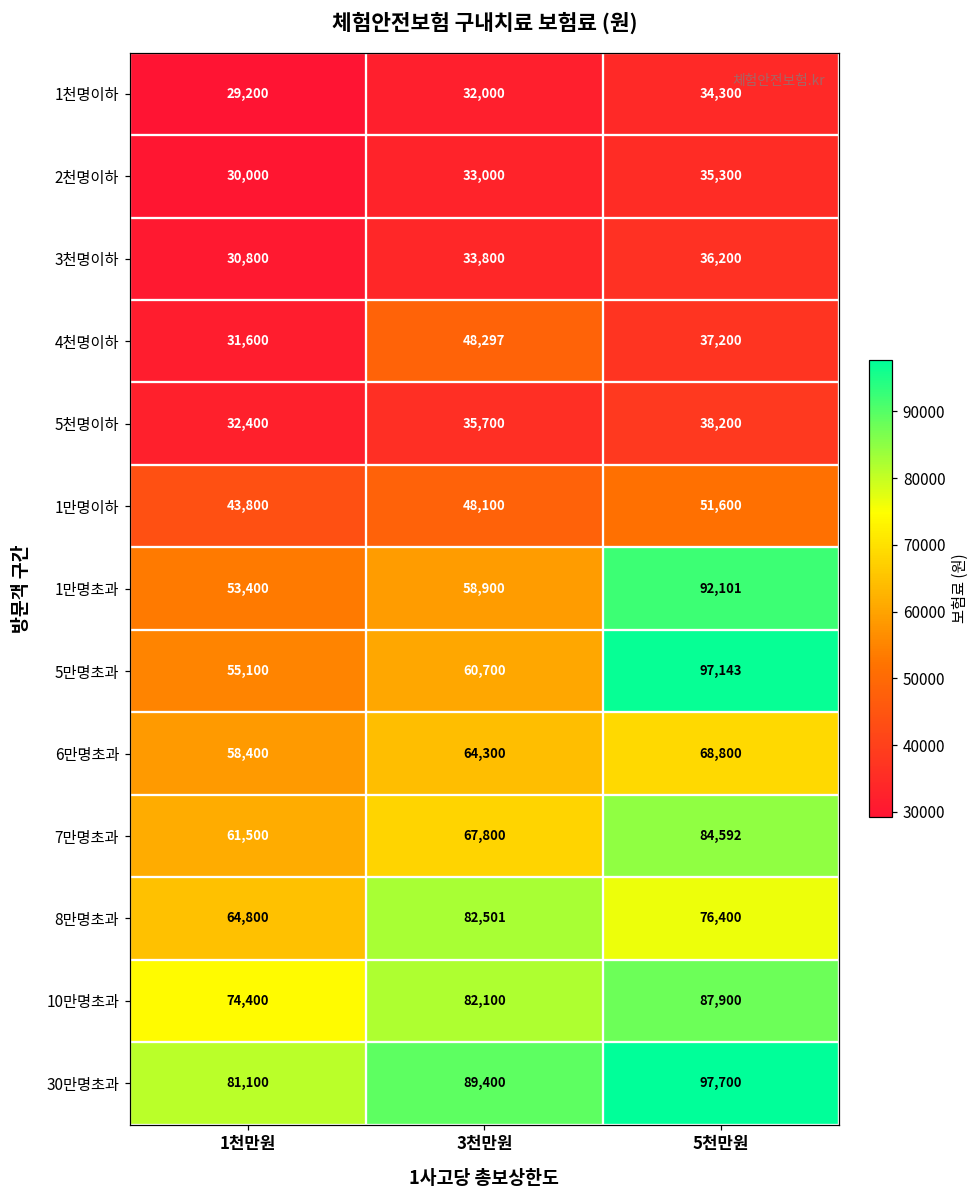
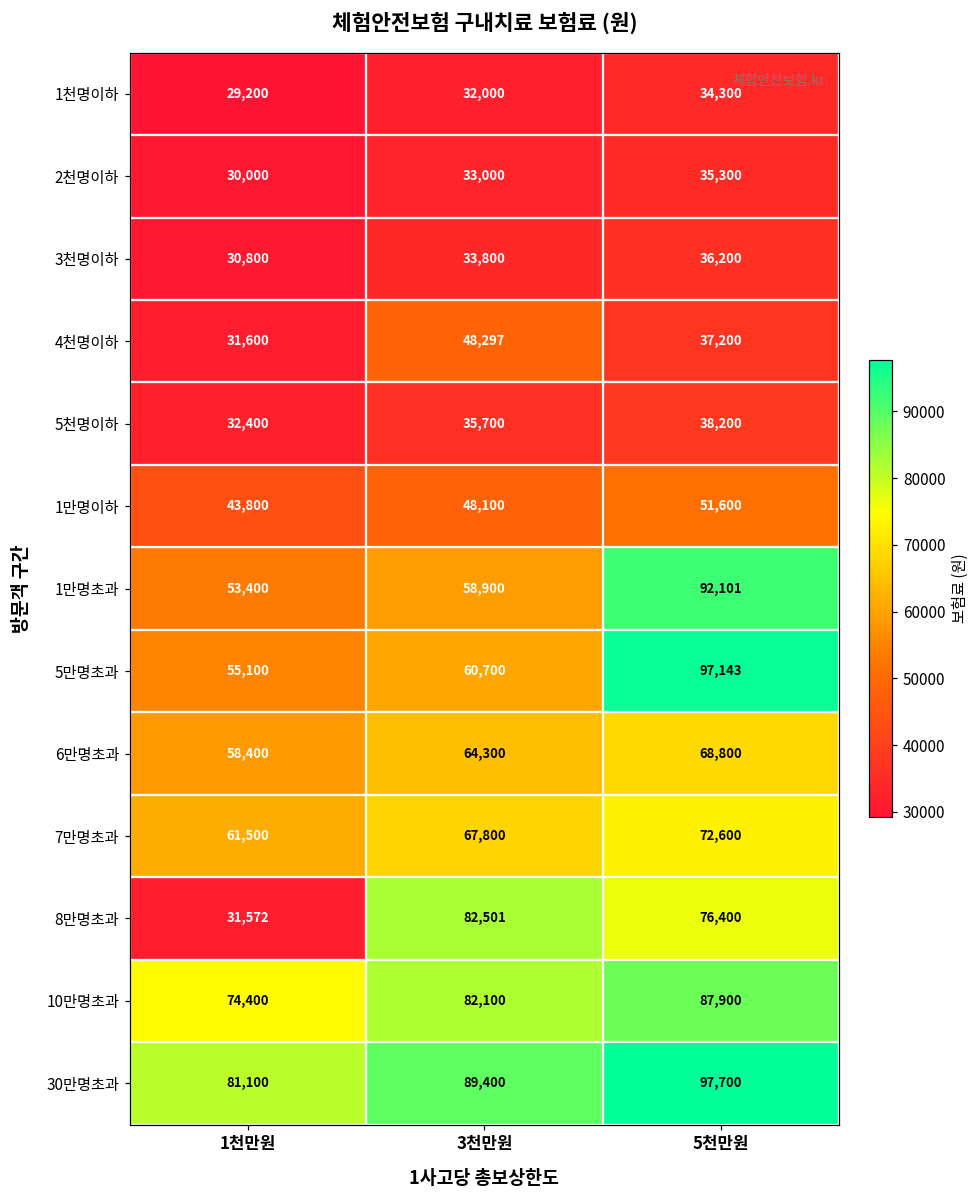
7만명초과, 5천만원: 84,592 -> 72,600
8만명초과, 1천만원: 64,800 -> 31,572
